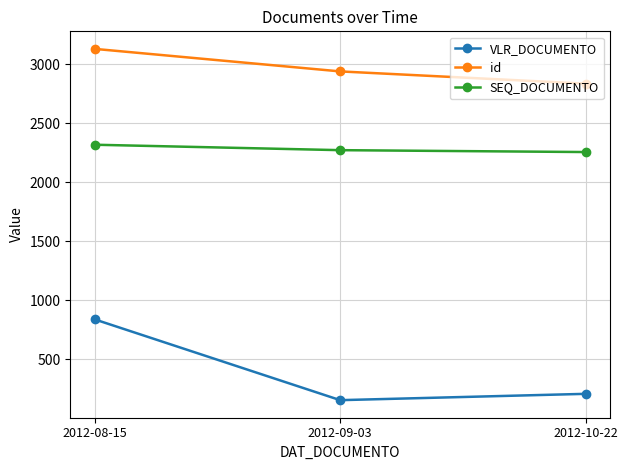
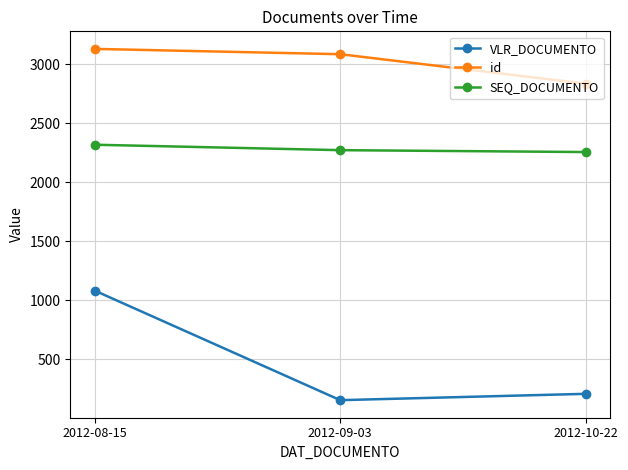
VLR_DOCUMENTO, 2012-08-15: 840 -> 1080
id, 2012-09-03: 2940 -> 3090
